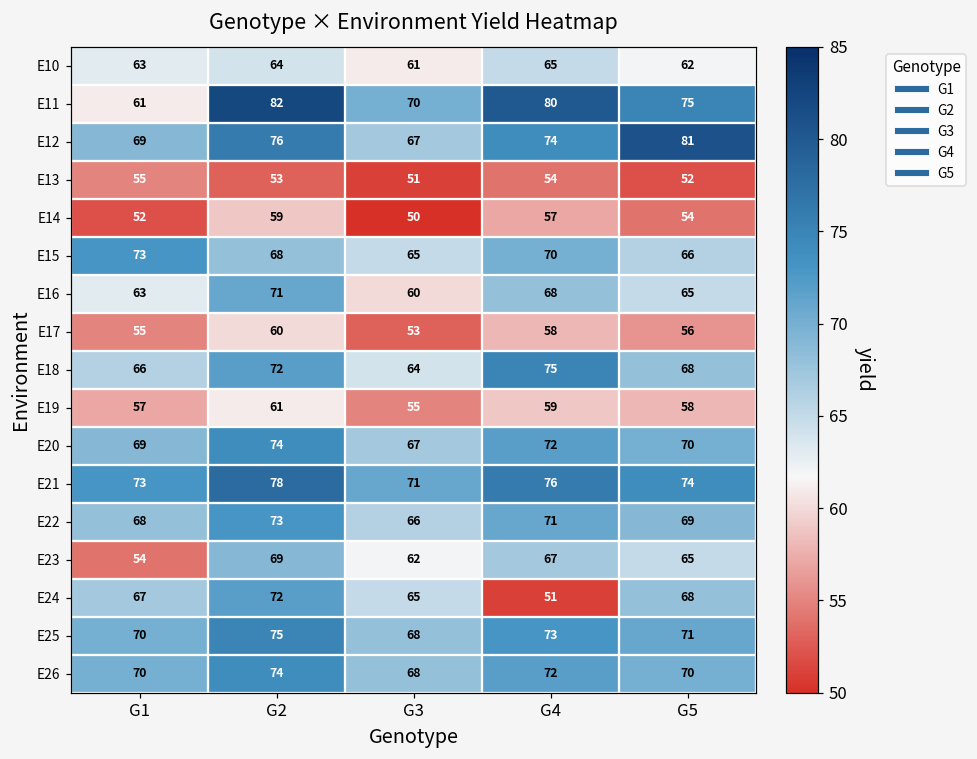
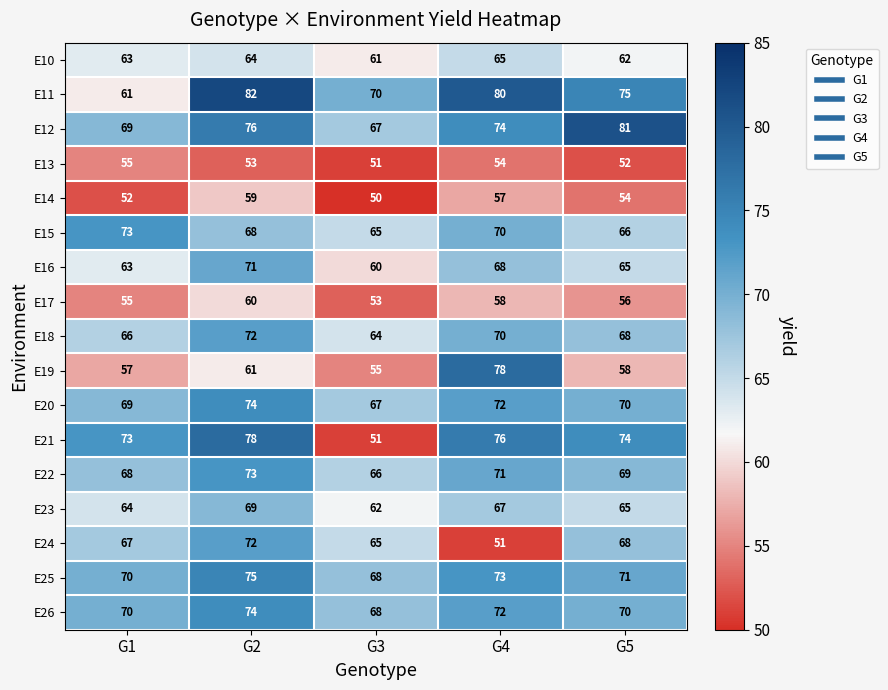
E18, G4: 75 -> 70
E19, G4: 59 -> 78
E21, G3: 71 -> 51
E23, G1: 54 -> 64
